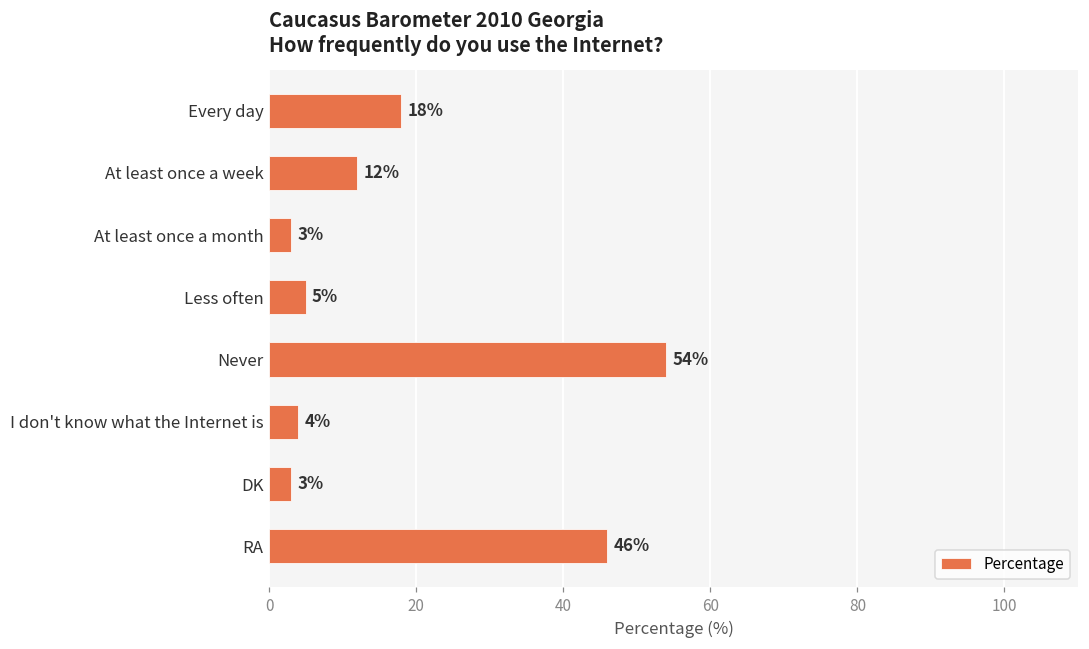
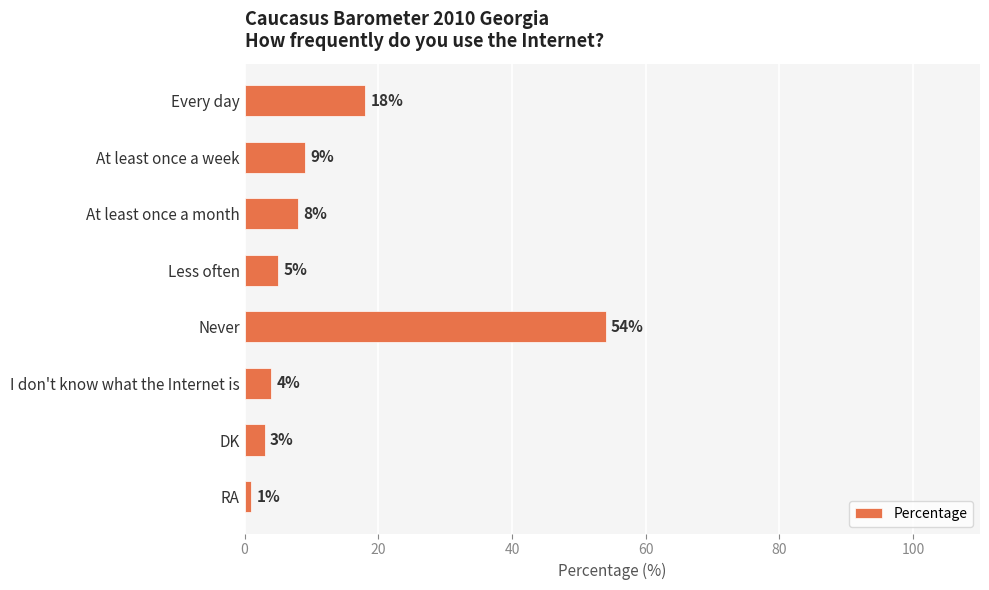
At least once a week: 12% -> 9%
At least once a month: 3% -> 8%
RA: 46% -> 1%
